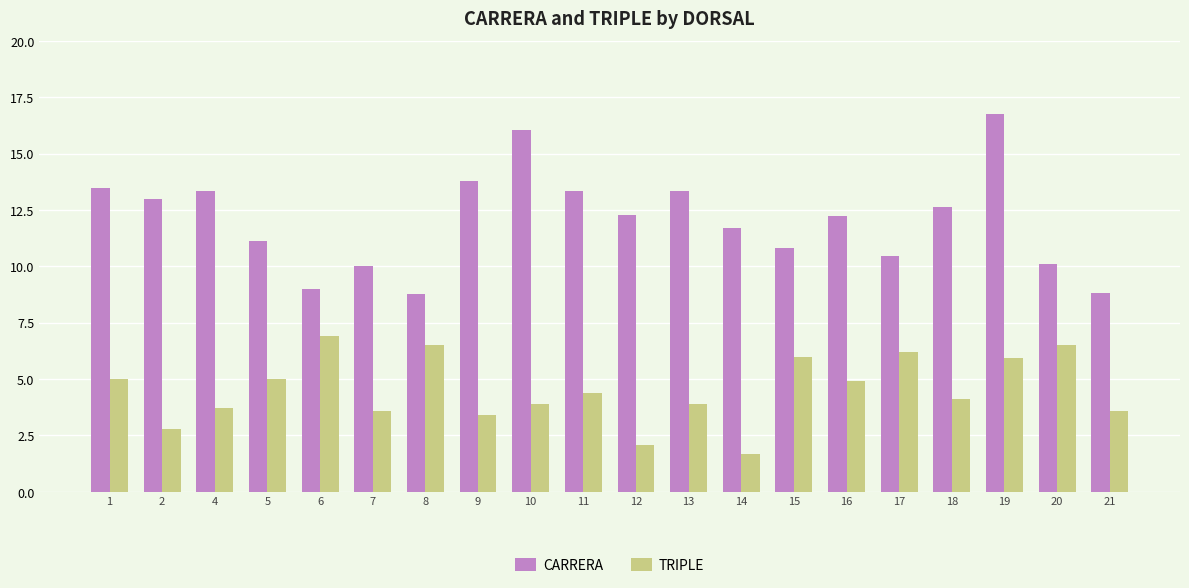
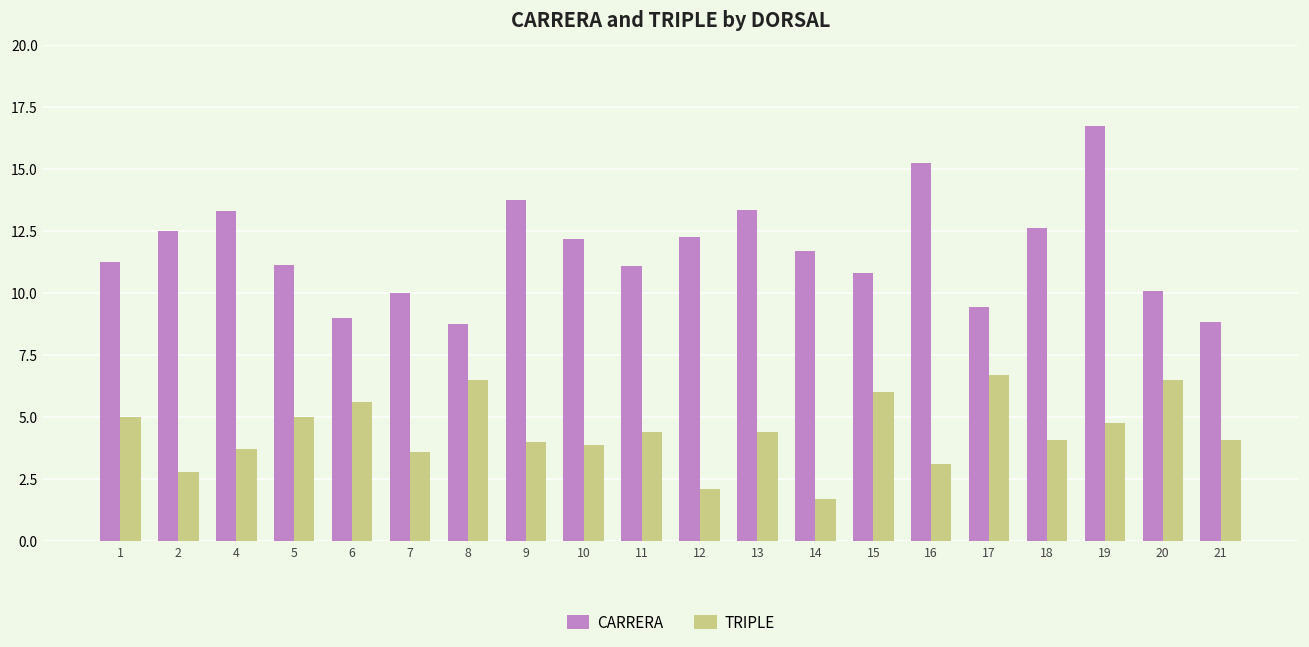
CARRERA, 1: 13.5 -> 11.3
CARRERA, 2: 13.0 -> 12.5
TRIPLE, 6: 6.9 -> 5.6
TRIPLE, 9: 3.4 -> 4.0
CARRERA, 10: 16.0 -> 12.2
CARRERA, 11: 13.3 -> 11.1
TRIPLE, 13: 3.9 -> 4.4
CARRERA, 16: 12.3 -> 15.3
TRIPLE, 16: 4.9 -> 3.1
CARRERA, 17: 10.5 -> 9.5
TRIPLE, 17: 6.2 -> 6.7
TRIPLE, 19: 6.0 -> 4.8
TRIPLE, 21: 3.6 -> 4.1
